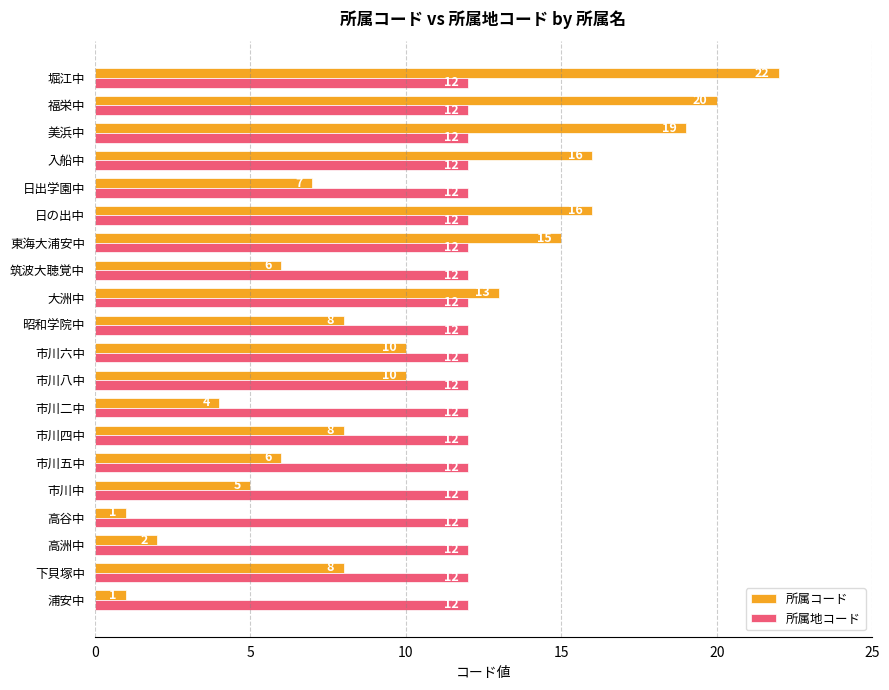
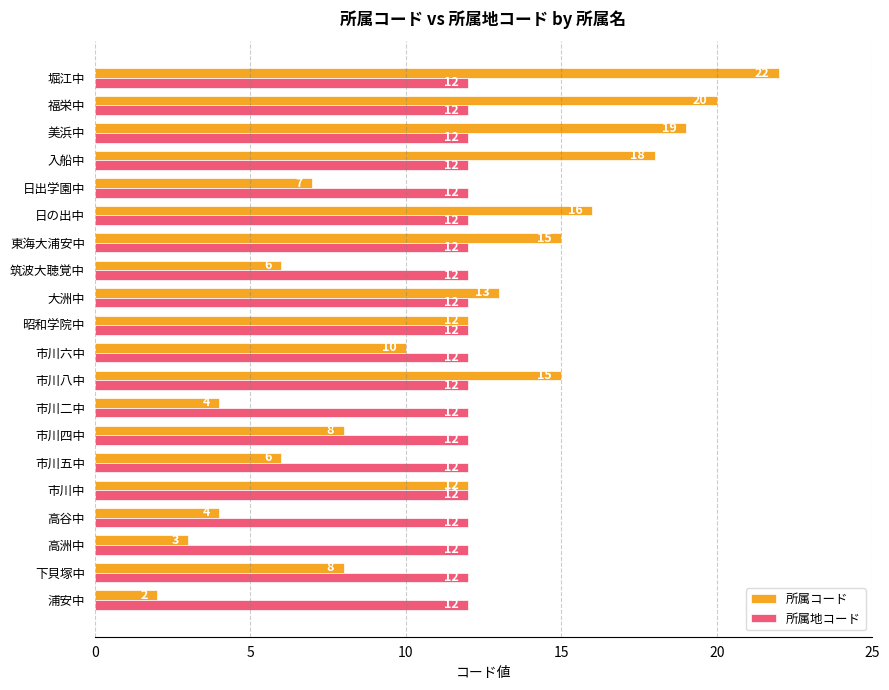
所属コード, 入船中: 16 -> 18
所属コード, 昭和学院中: 8 -> 12
所属コード, 市川八中: 10 -> 15
所属コード, 市川中: 5 -> 12
所属コード, 高谷中: 1 -> 4
所属コード, 高洲中: 2 -> 3
所属コード, 浦安中: 1 -> 2
